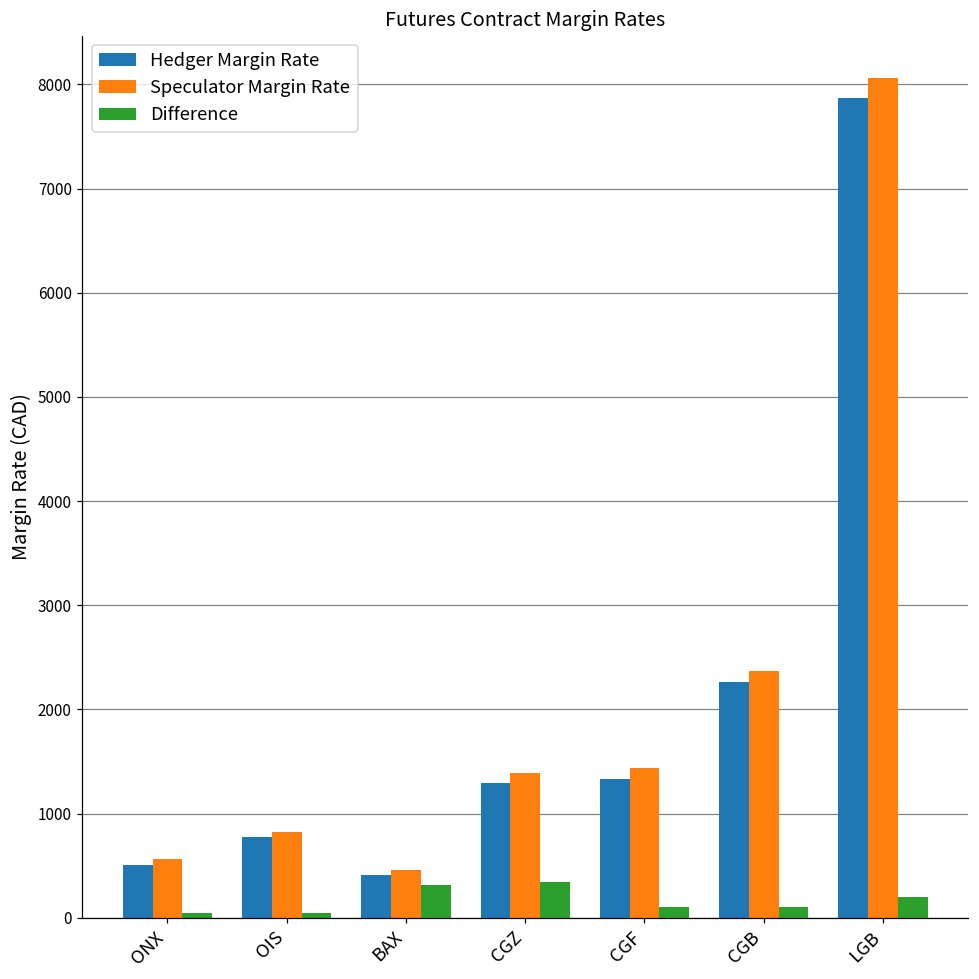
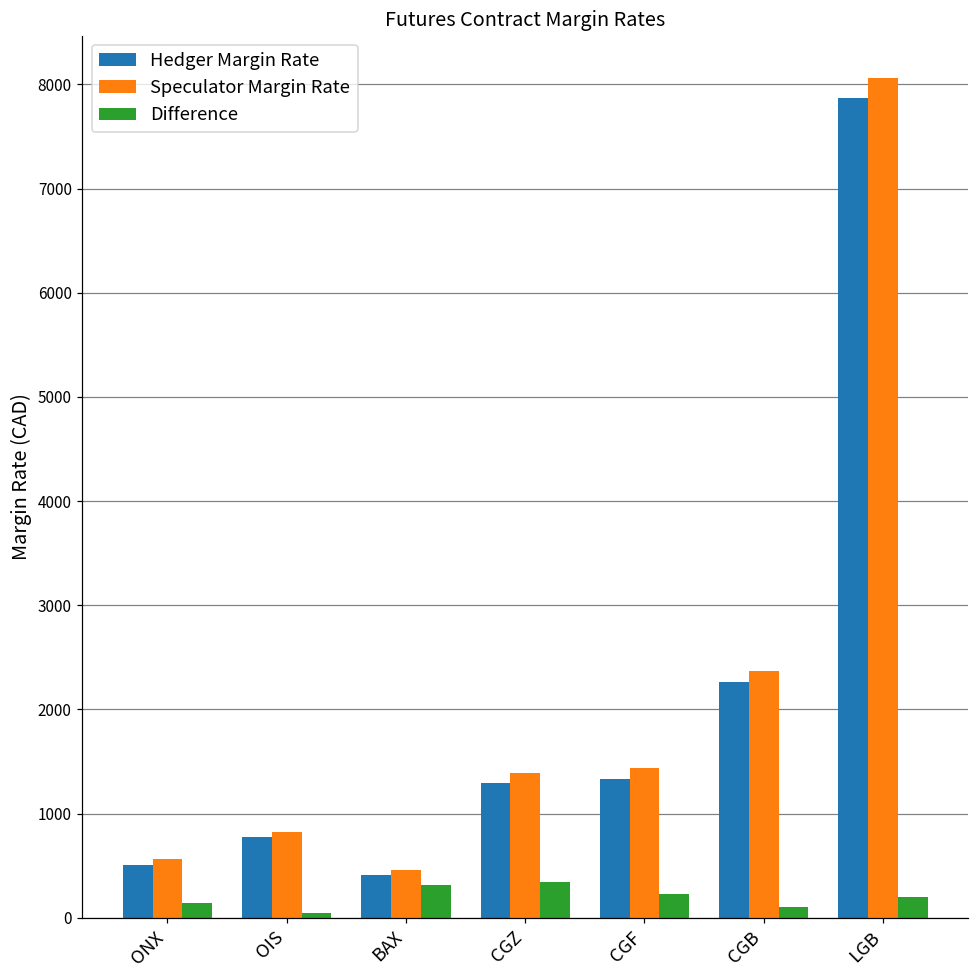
Difference, ONX: 50 -> 150
Difference, CGF: 100 -> 200
